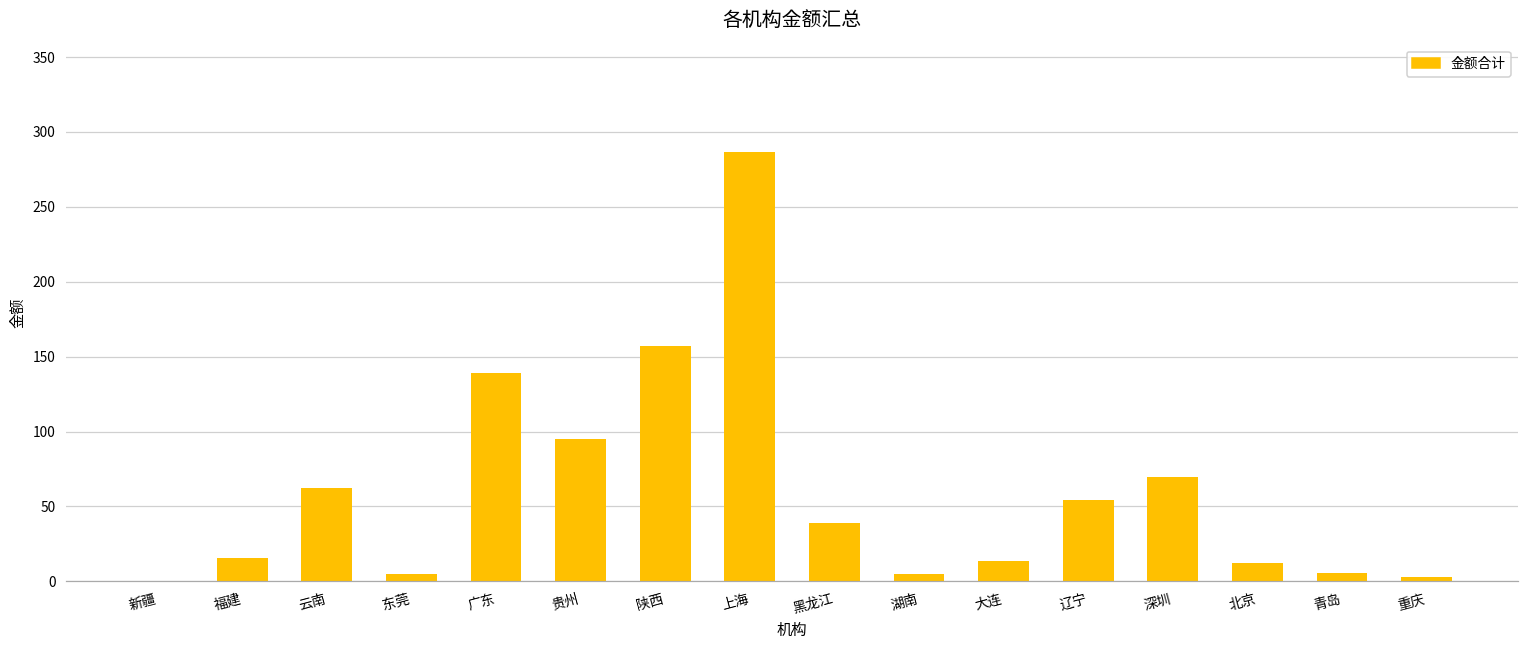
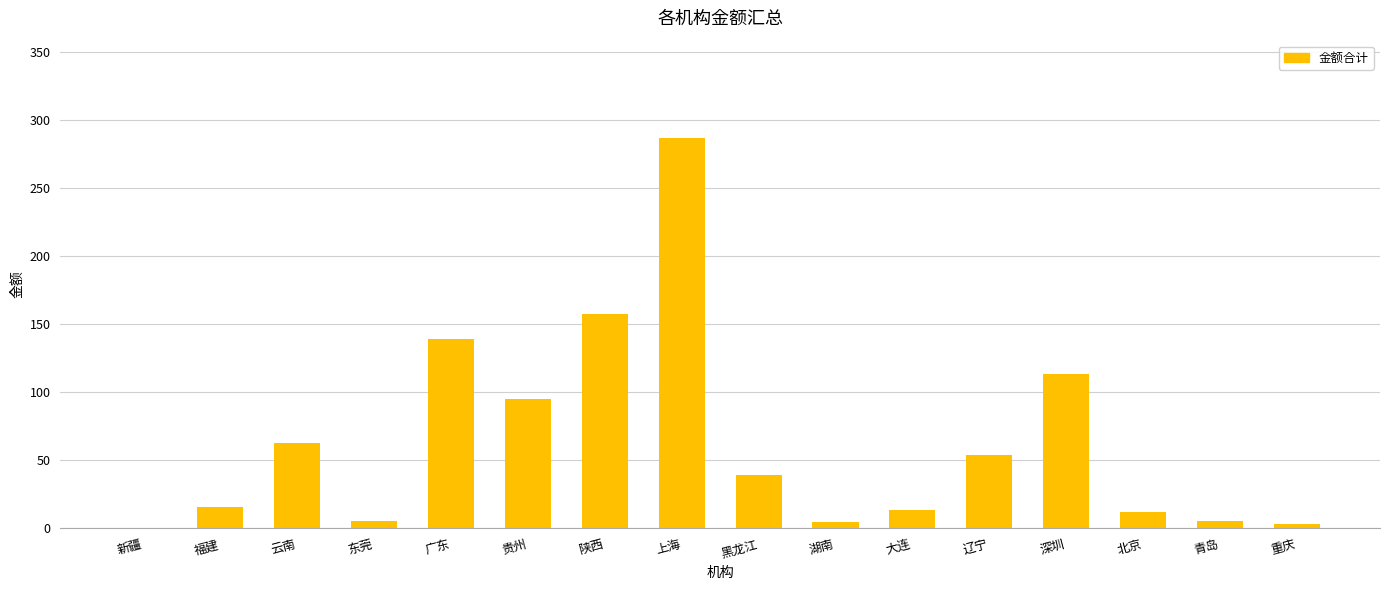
深圳: 70 -> 113
